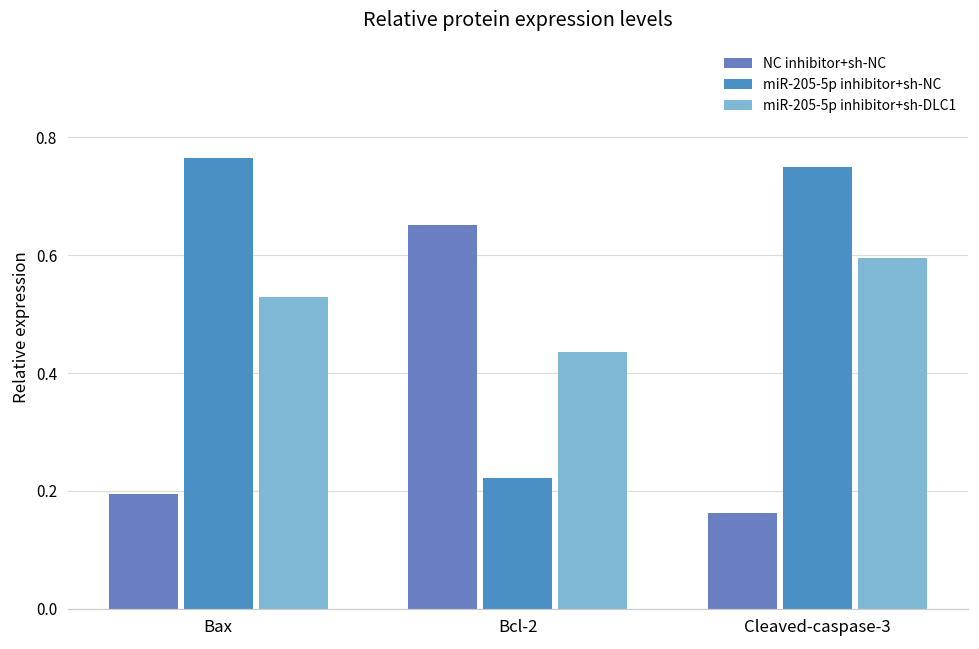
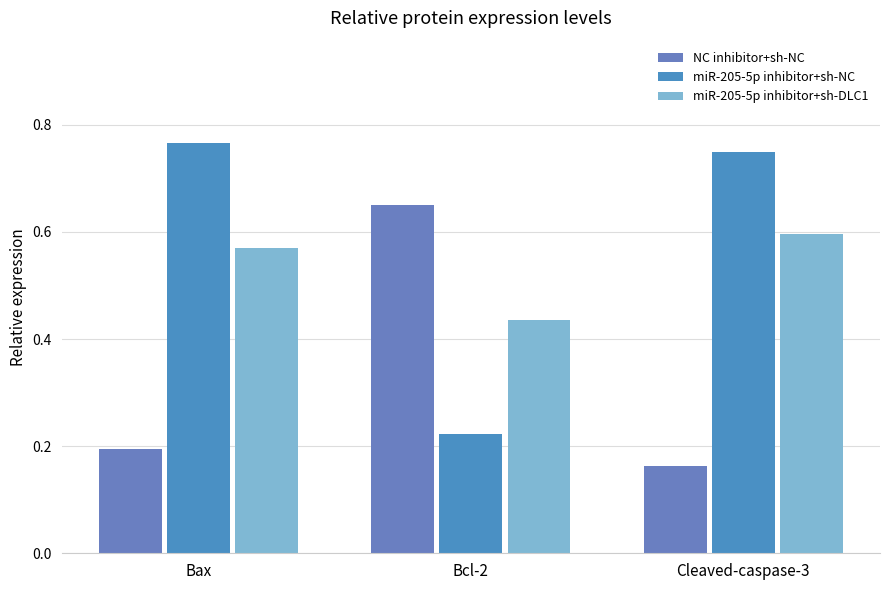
miR-205-5p inhibitor+sh-DLC1, Bax: 0.53 -> 0.57
